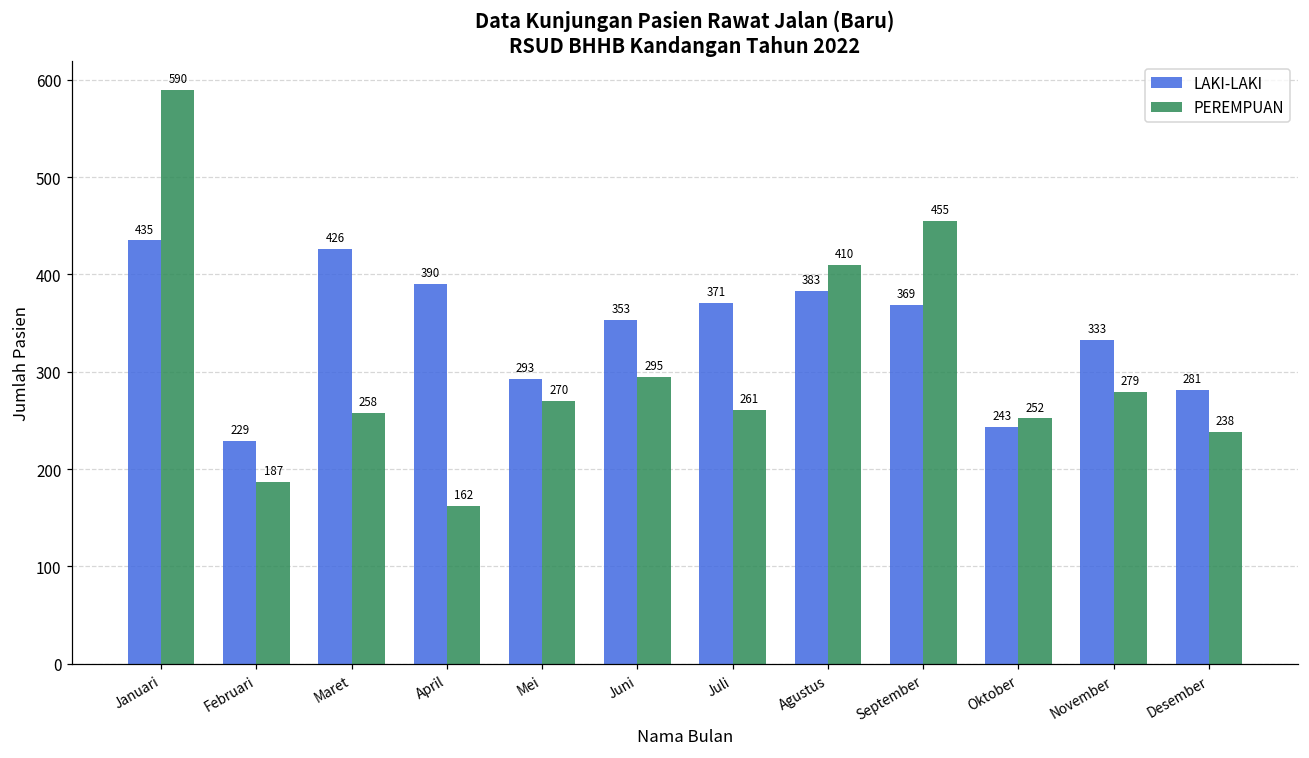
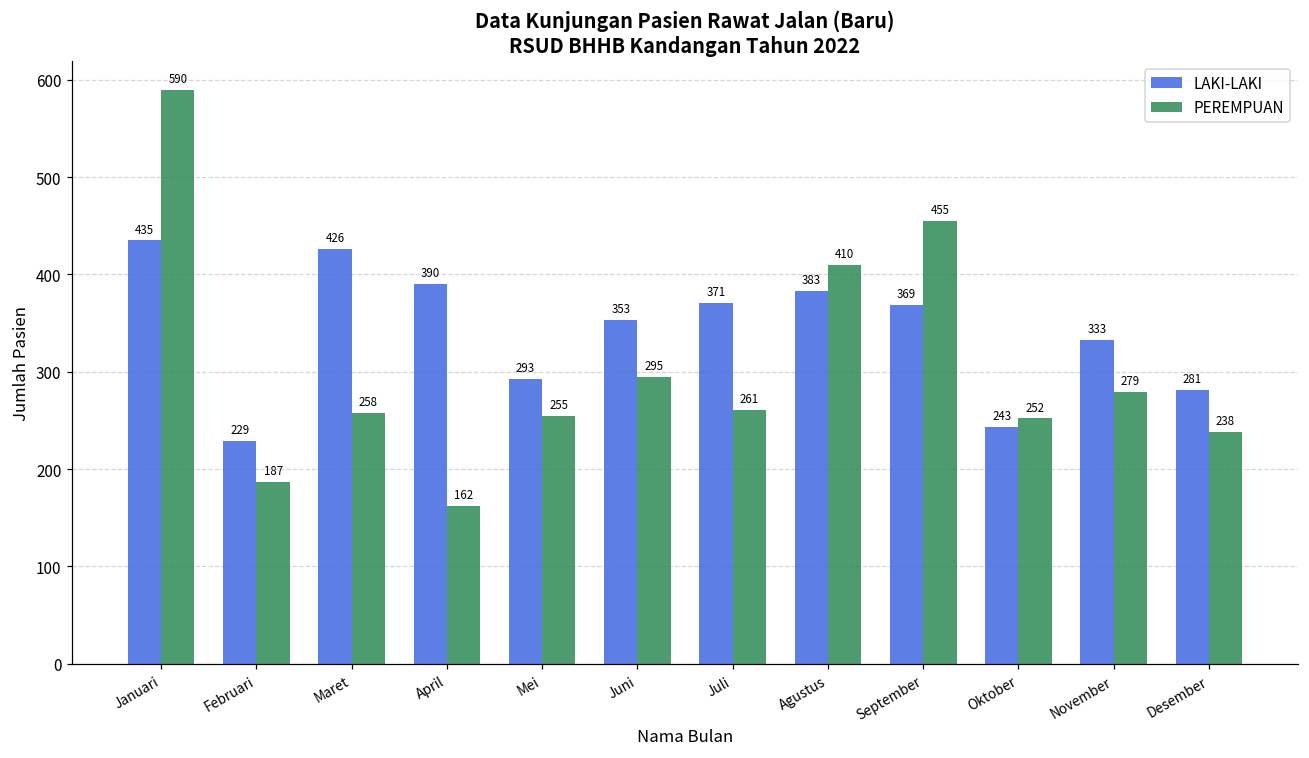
PEREMPUAN, Mei: 270 -> 255
